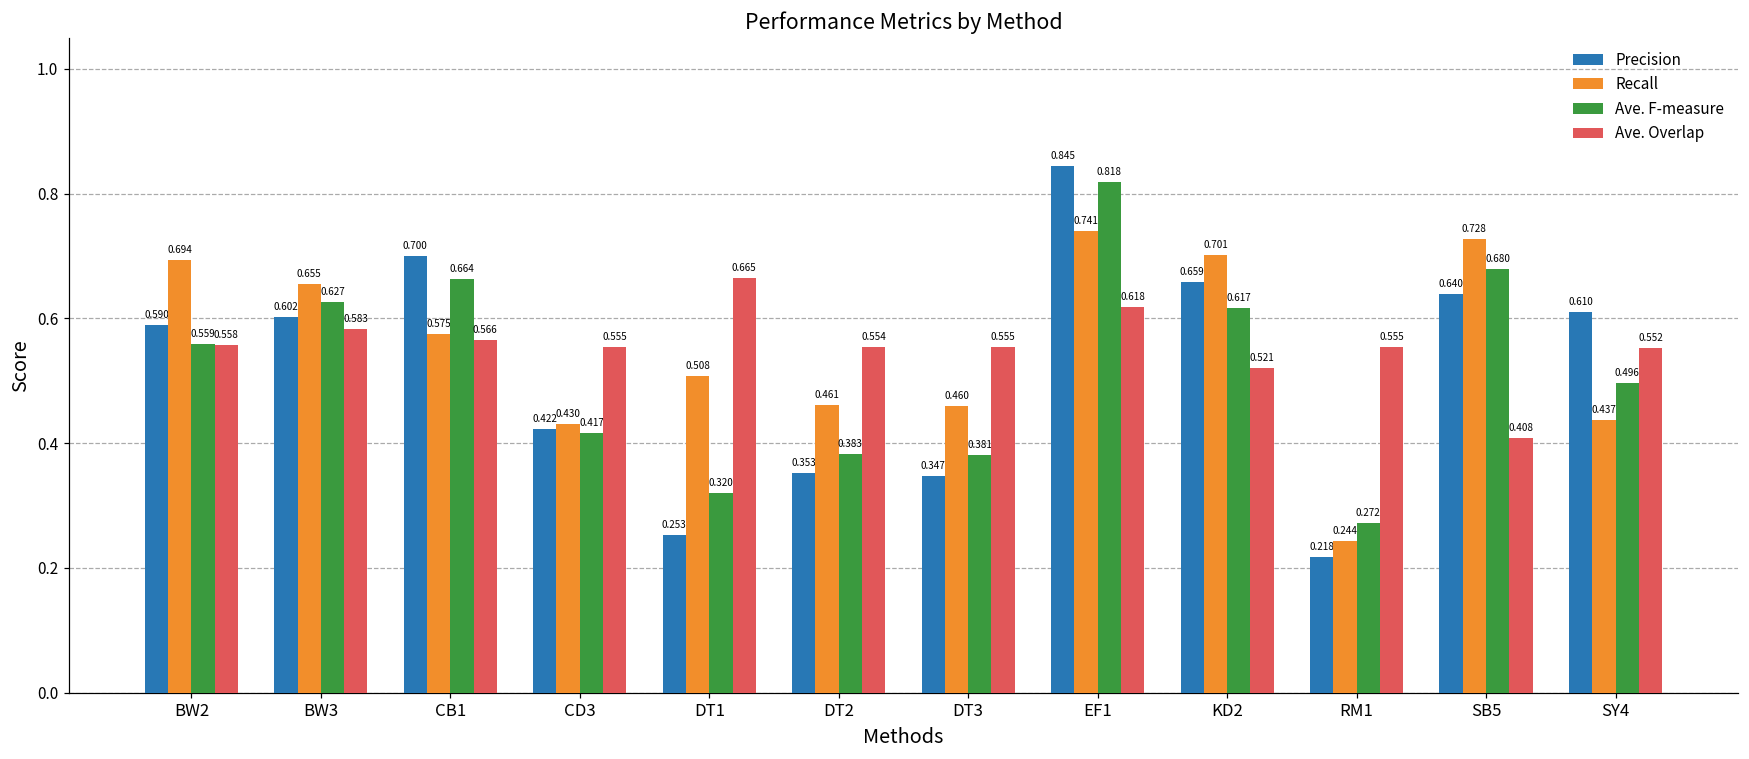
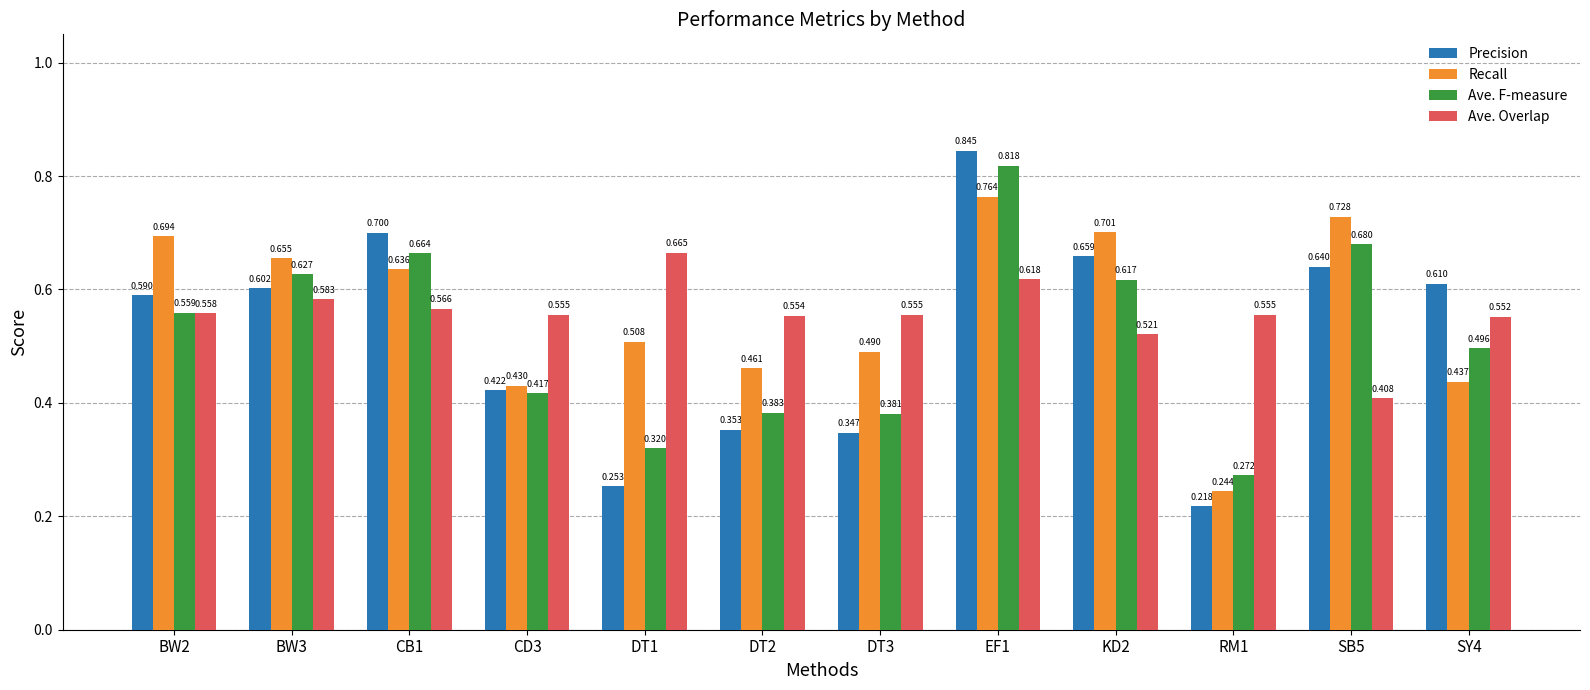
Recall, CB1: 0.575 -> 0.636
Recall, DT3: 0.460 -> 0.490
Recall, EF1: 0.741 -> 0.764
